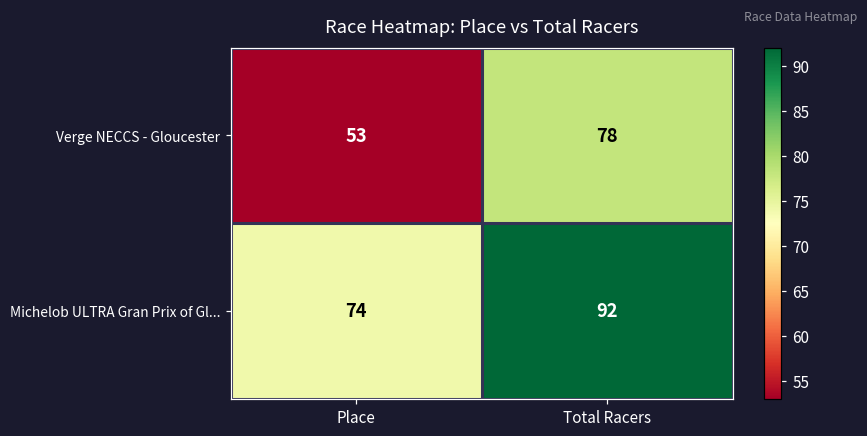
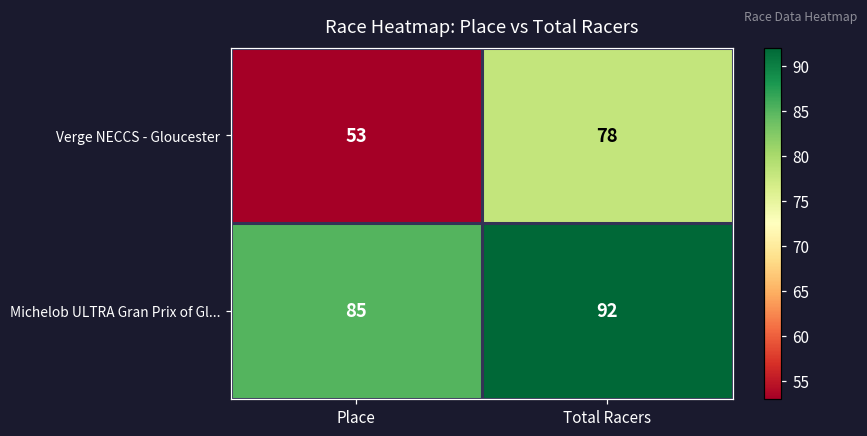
Michelob ULTRA Gran Prix of Gl..., Place: 74 -> 85
